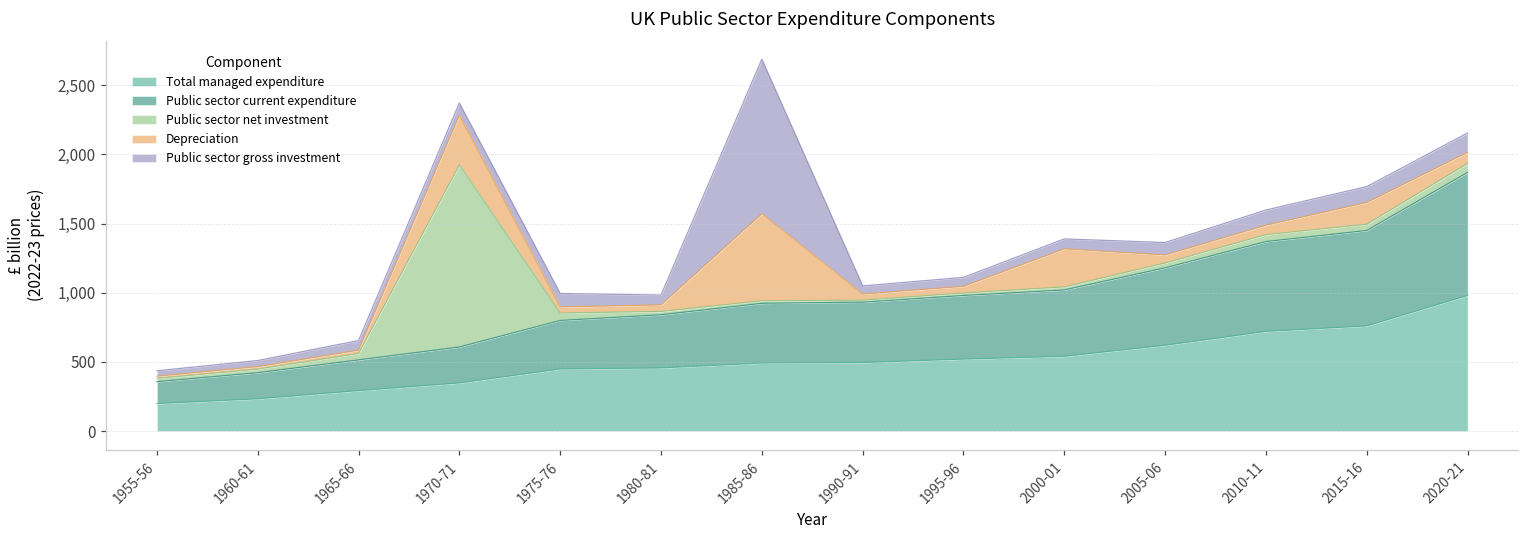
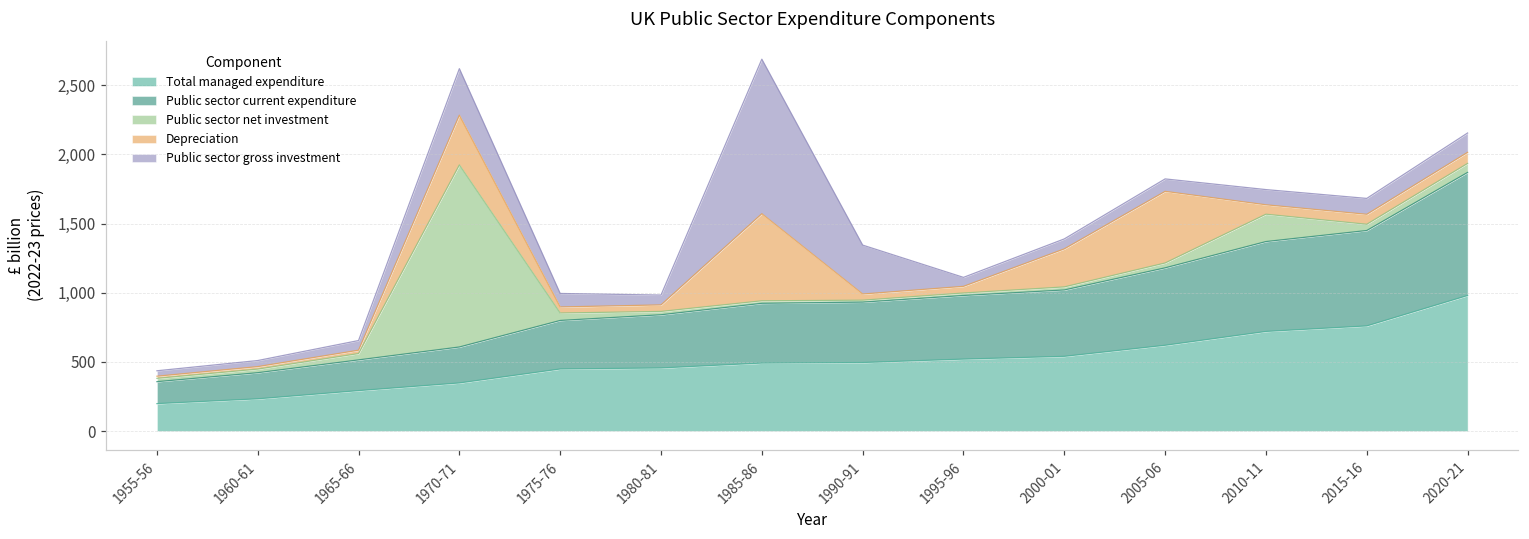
Public sector gross investment, 1970-71: 90 -> 340
Public sector gross investment, 1990-91: 60 -> 350
Depreciation, 2005-06: 60 -> 520
Public sector net investment, 2010-11: 50 -> 200
Depreciation, 2015-16: 160 -> 70
